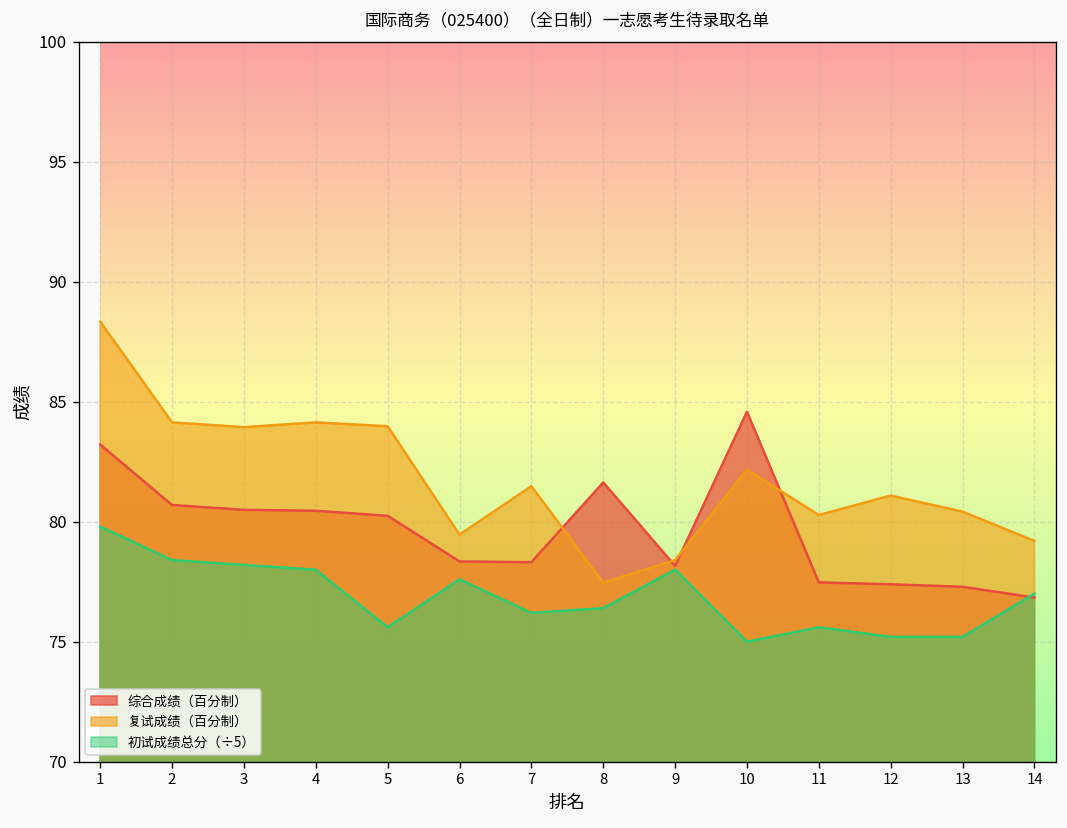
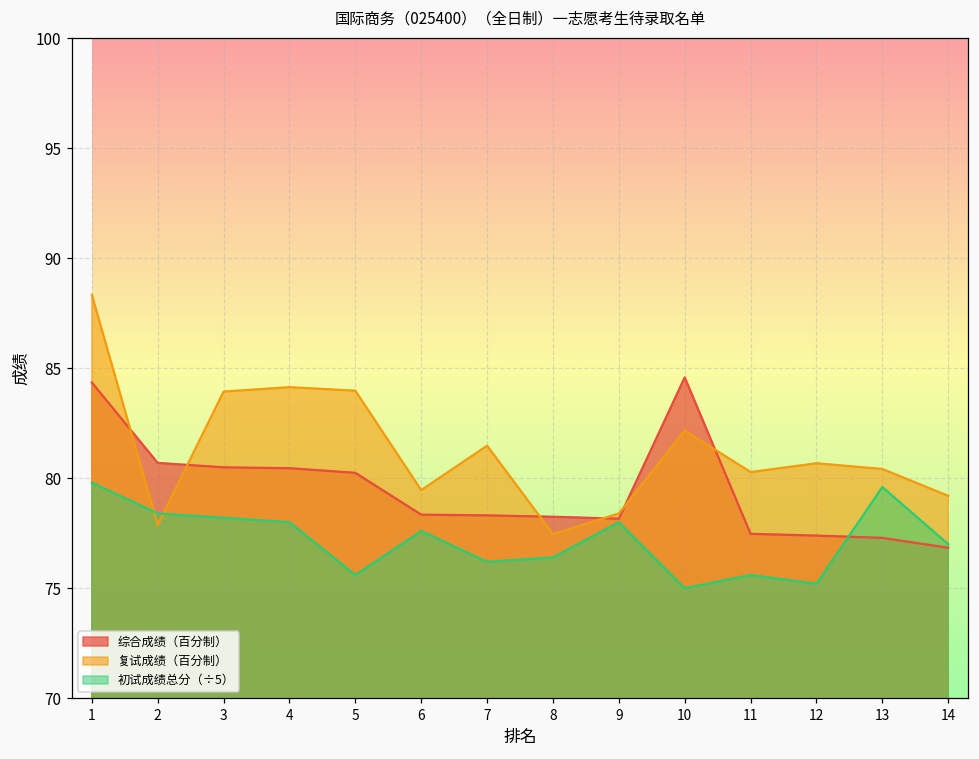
综合成绩（百分制）, 1: 83.2 -> 84.4
复试成绩（百分制）, 2: 84.1 -> 77.9
综合成绩（百分制）, 8: 81.6 -> 78.2
复试成绩（百分制）, 12: 81.1 -> 80.7
初试成绩总分（÷5）, 13: 75.2 -> 79.6
